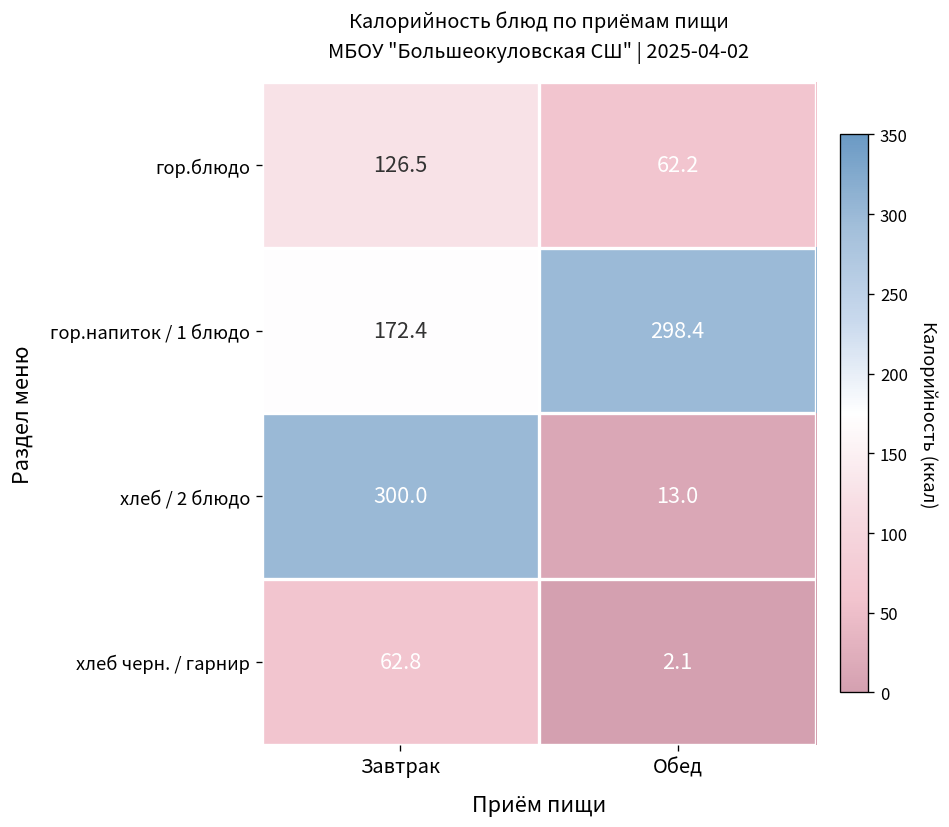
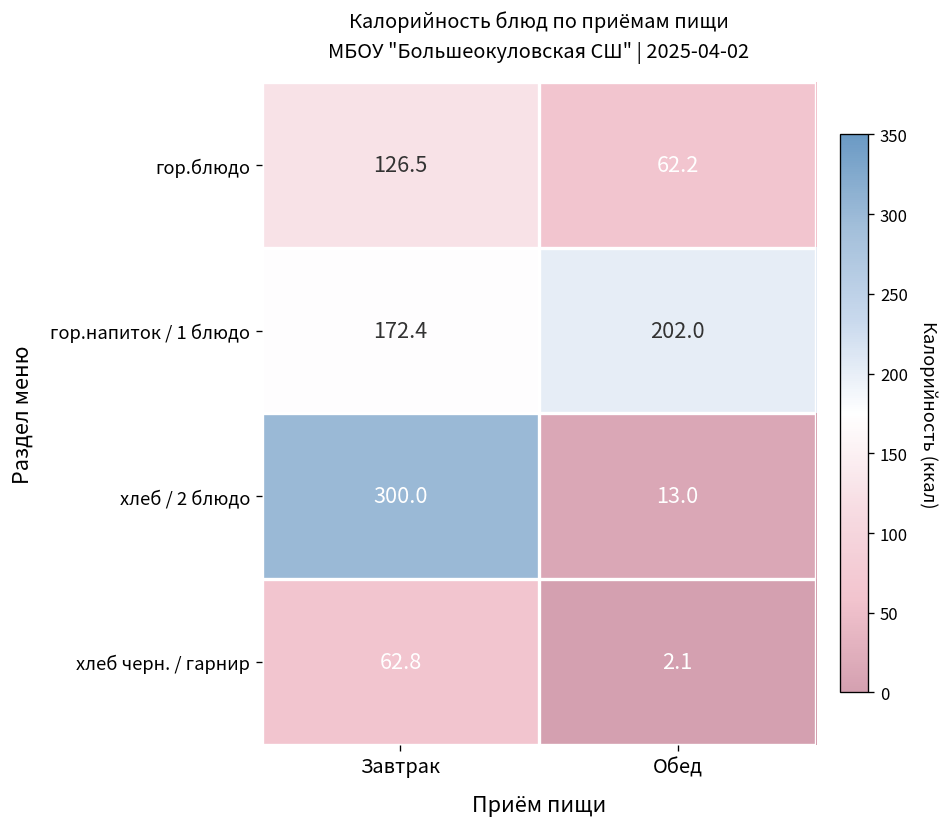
гор.напиток / 1 блюдо, Обед: 298.4 -> 202.0
